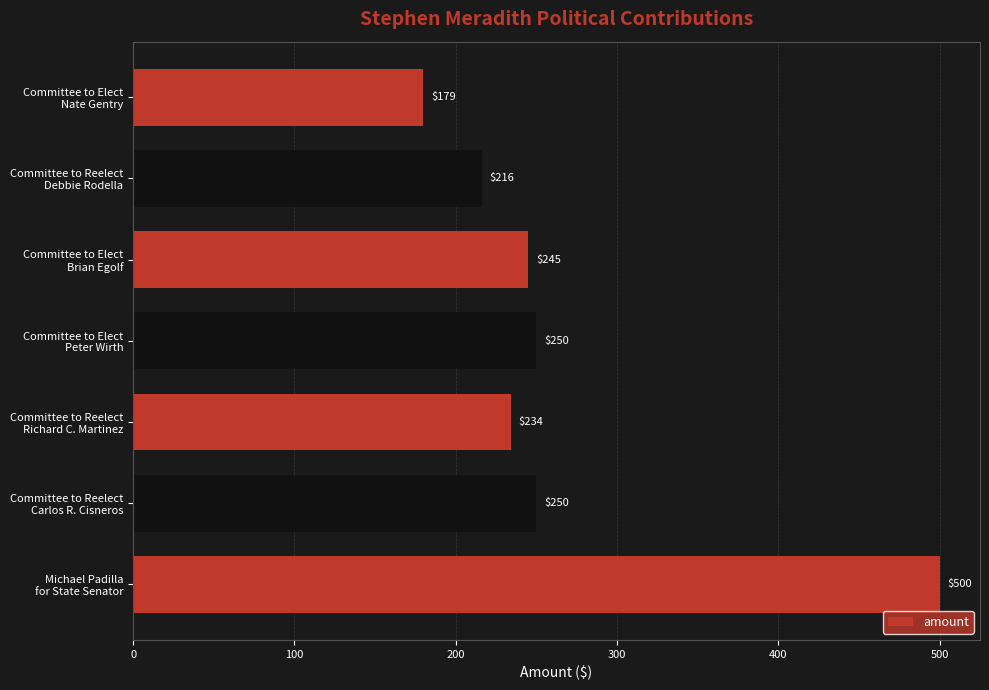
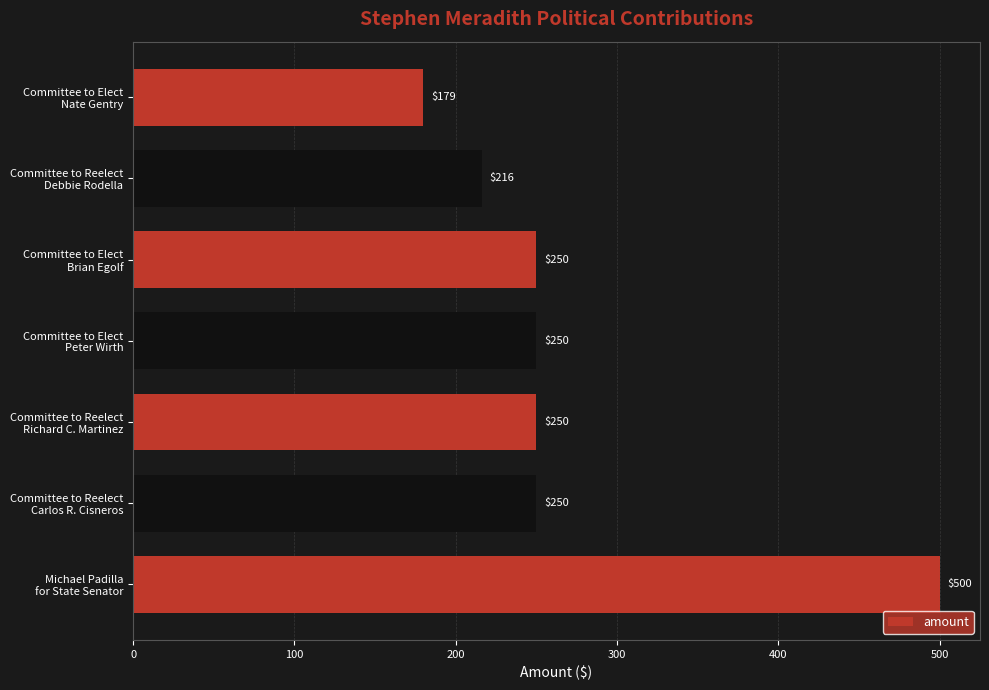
Committee to Elect Brian Egolf: $245 -> $250
Committee to Reelect Richard C. Martinez: $234 -> $250
